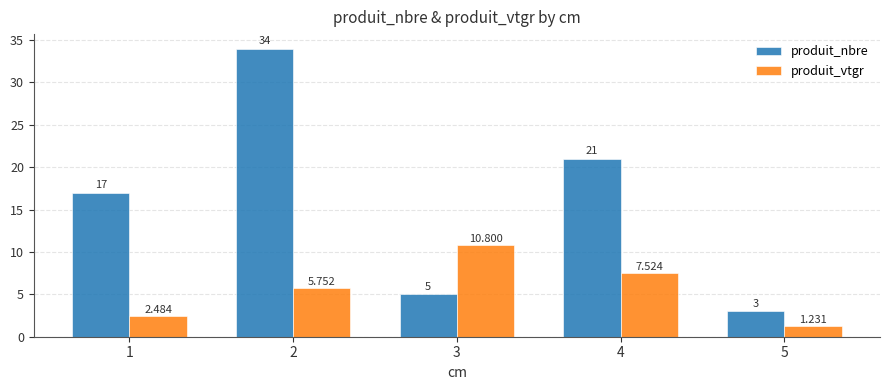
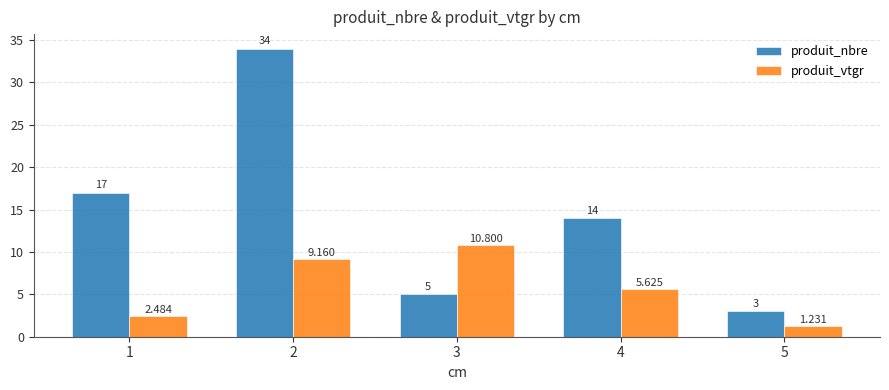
produit_vtgr, 2: 5.752 -> 9.160
produit_nbre, 4: 21 -> 14
produit_vtgr, 4: 7.524 -> 5.625
